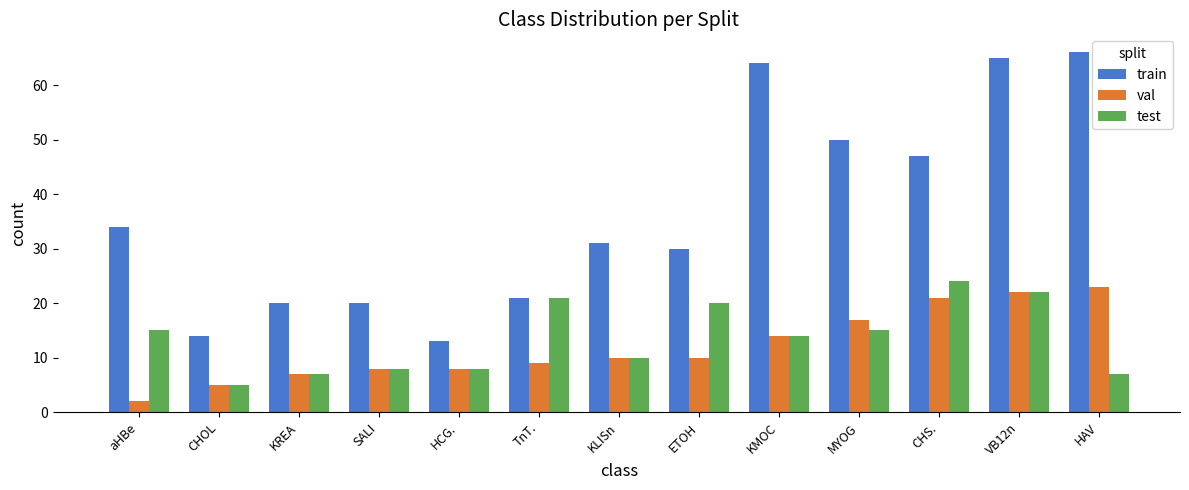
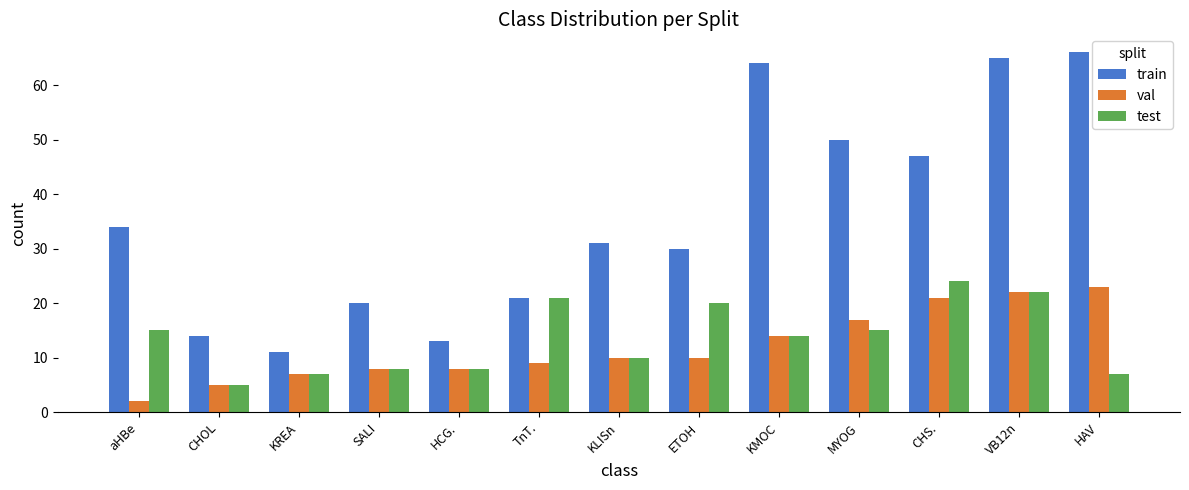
train, KREA: 20 -> 11
